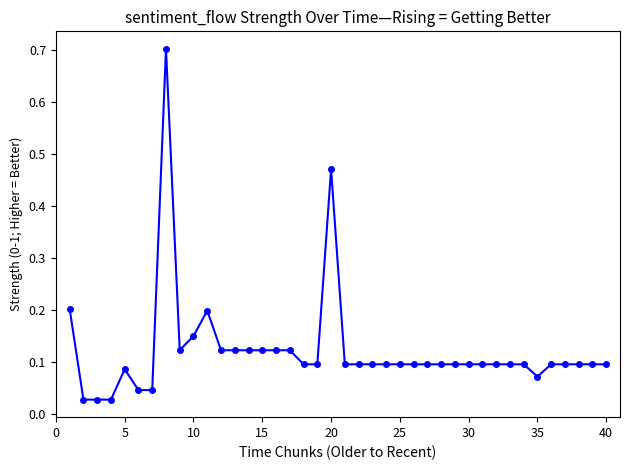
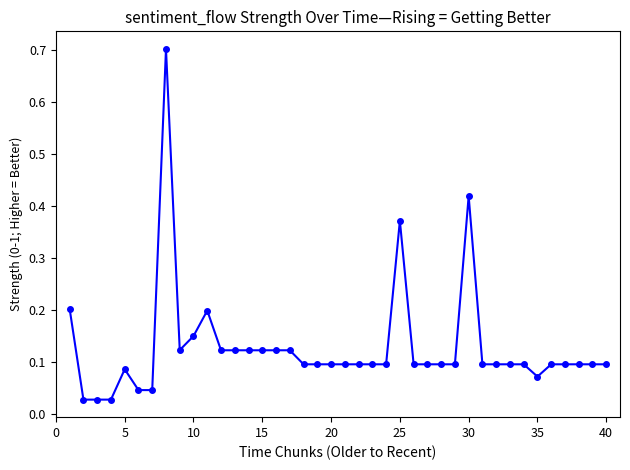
20: 0.47 -> 0.10
25: 0.10 -> 0.37
30: 0.10 -> 0.42
